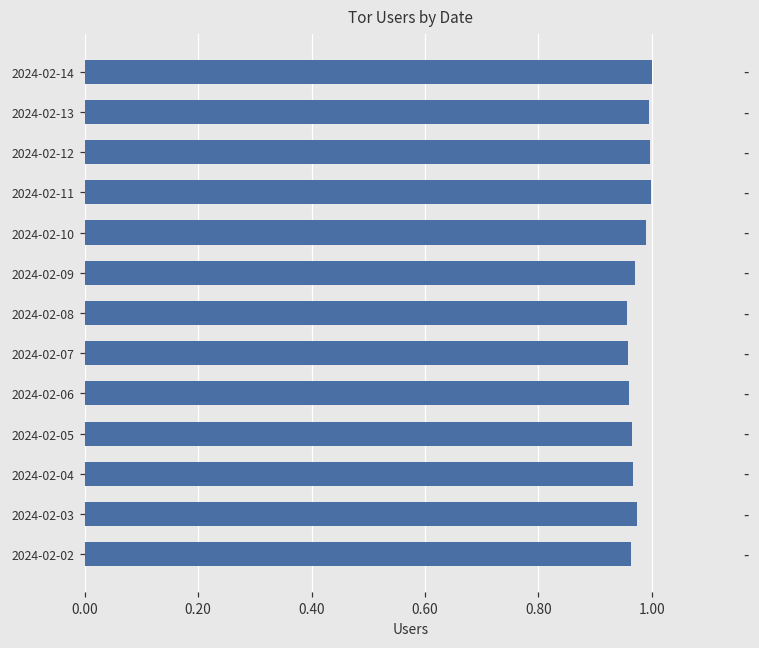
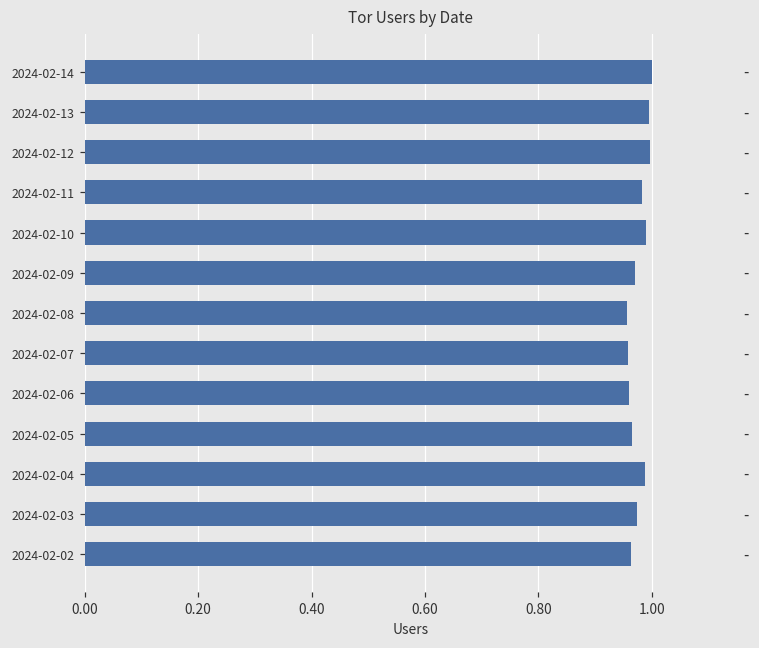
2024-02-11: 1.00 -> 0.98
2024-02-04: 0.97 -> 0.99
